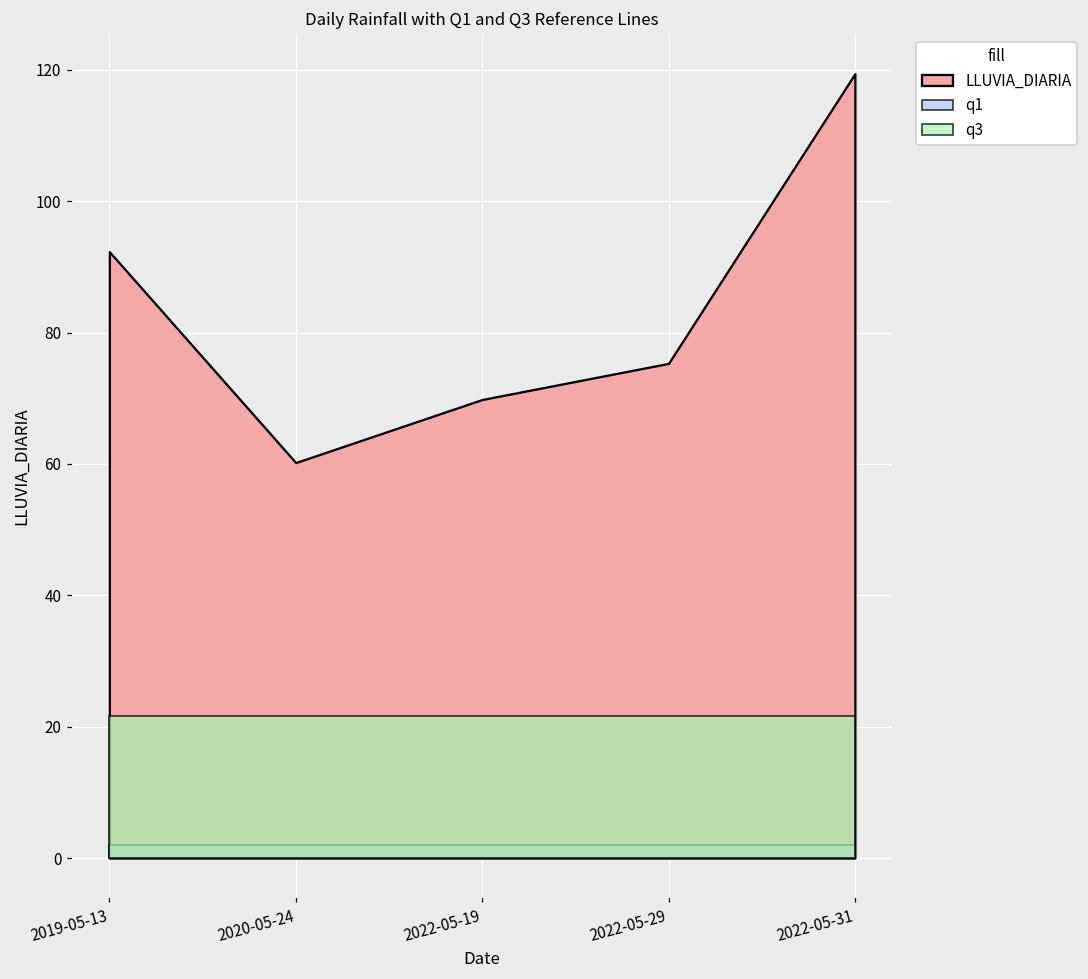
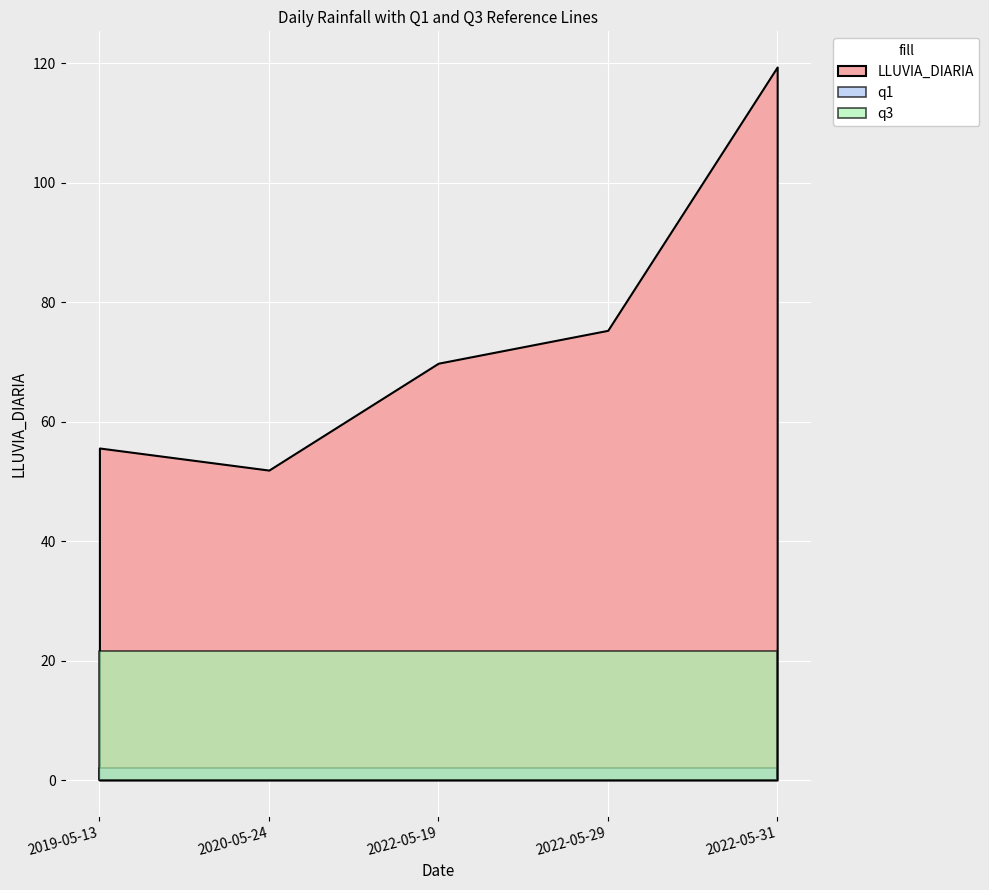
LLUVIA_DIARIA, 2019-05-13: 92 -> 56
LLUVIA_DIARIA, 2020-05-24: 60 -> 52
